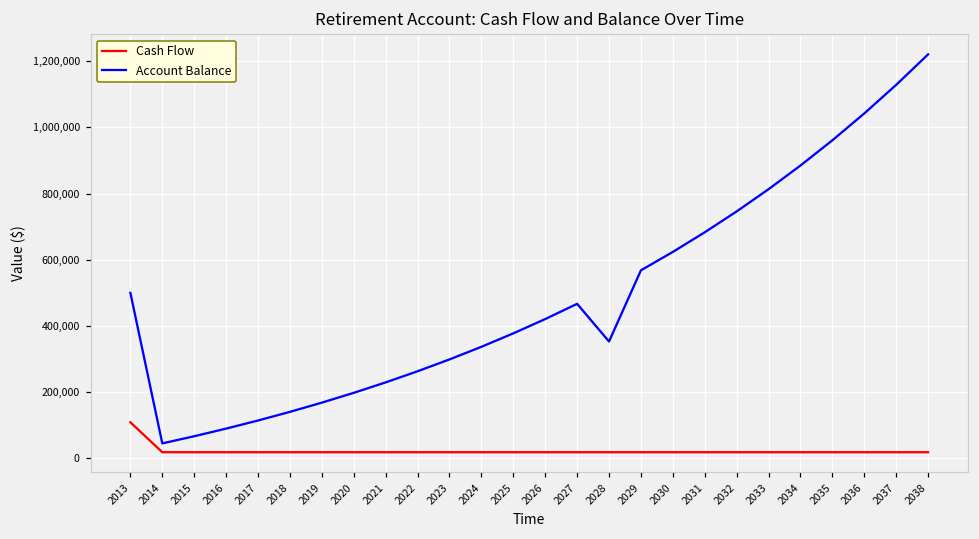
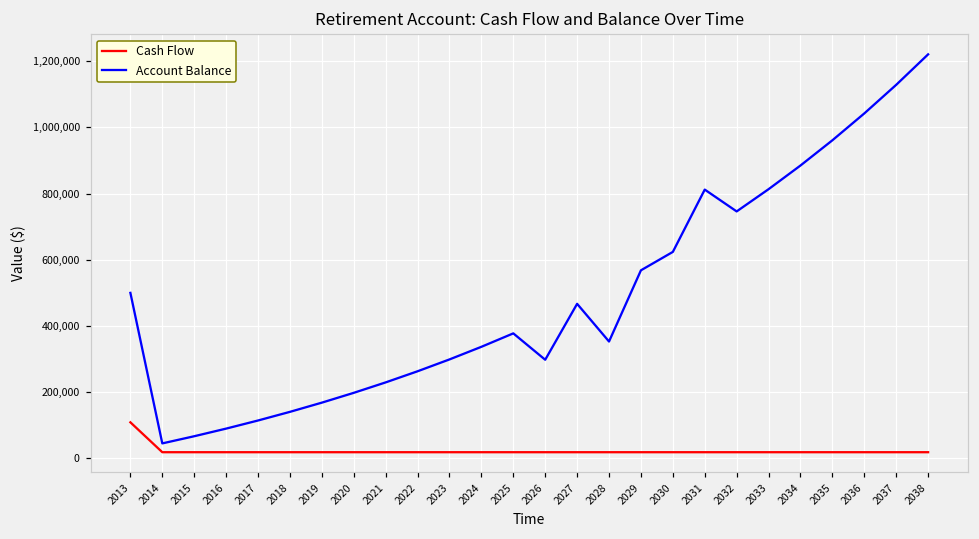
Account Balance, 2026: 420,000 -> 300,000
Account Balance, 2031: 680,000 -> 810,000
